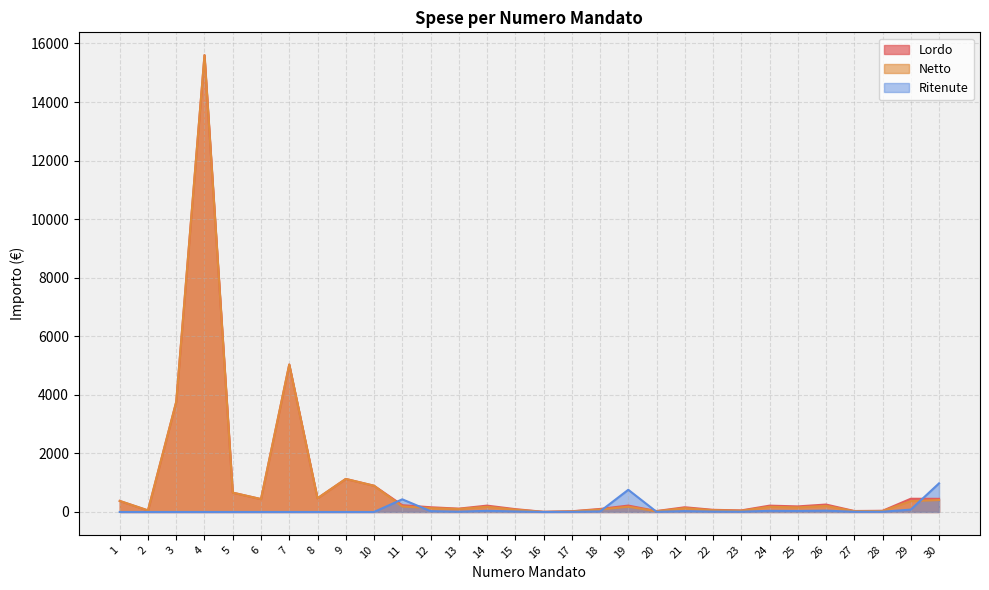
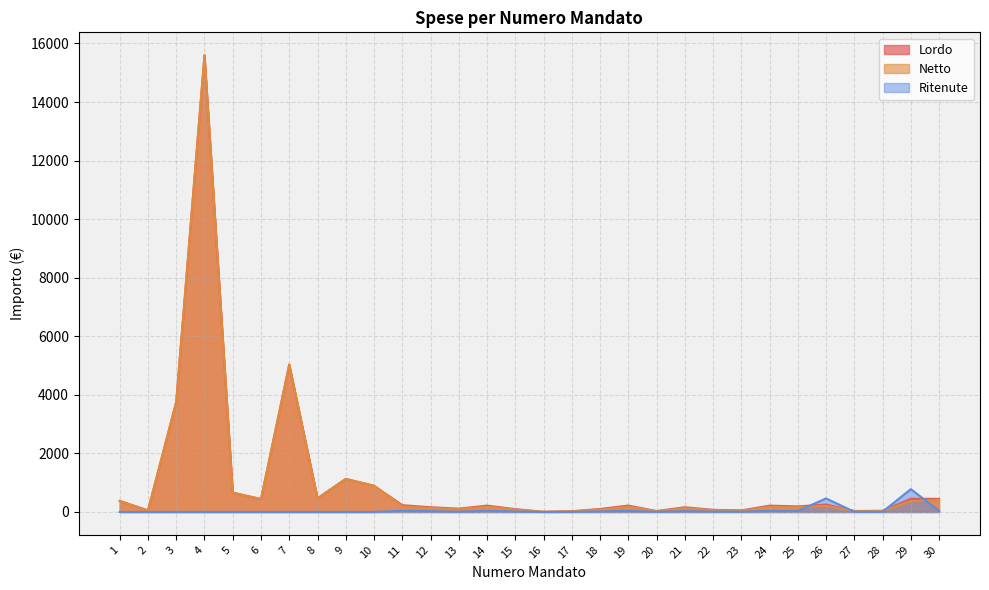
Ritenute, 11: 400 -> 0
Ritenute, 19: 800 -> 0
Ritenute, 26: 0 -> 500
Ritenute, 29: 100 -> 800
Ritenute, 30: 1000 -> 0
